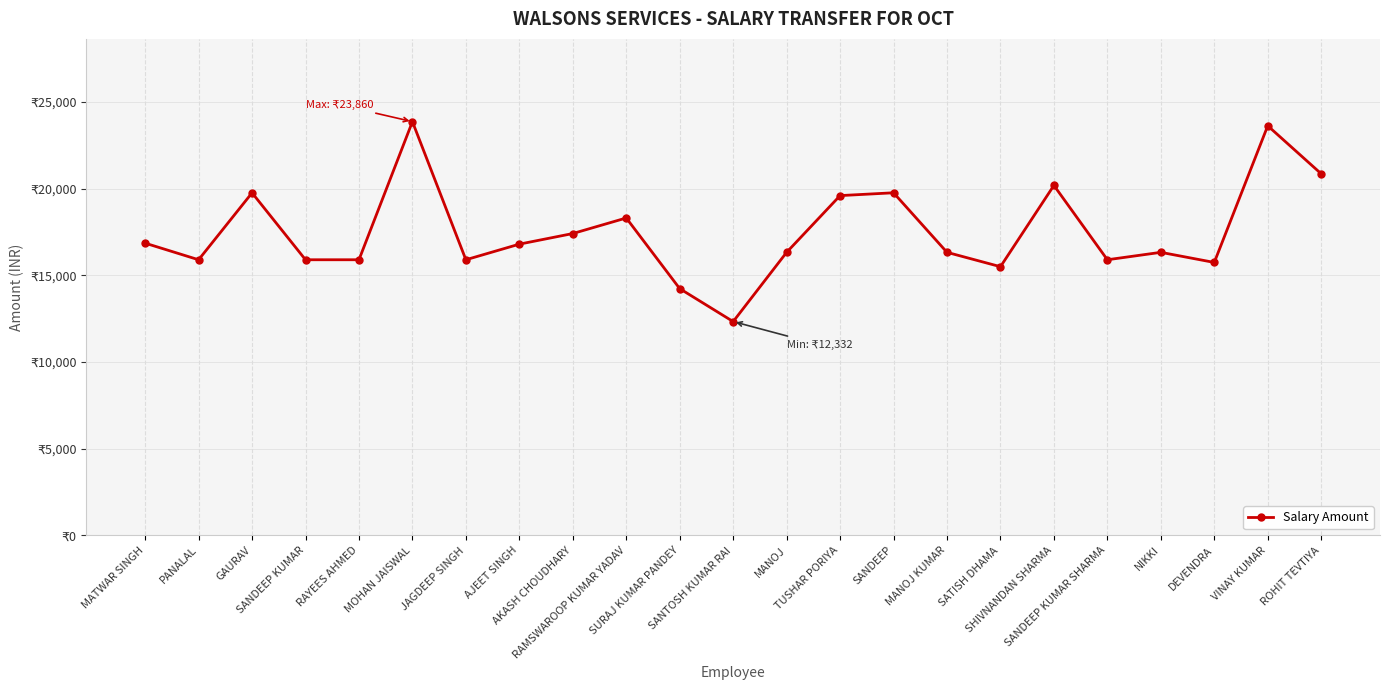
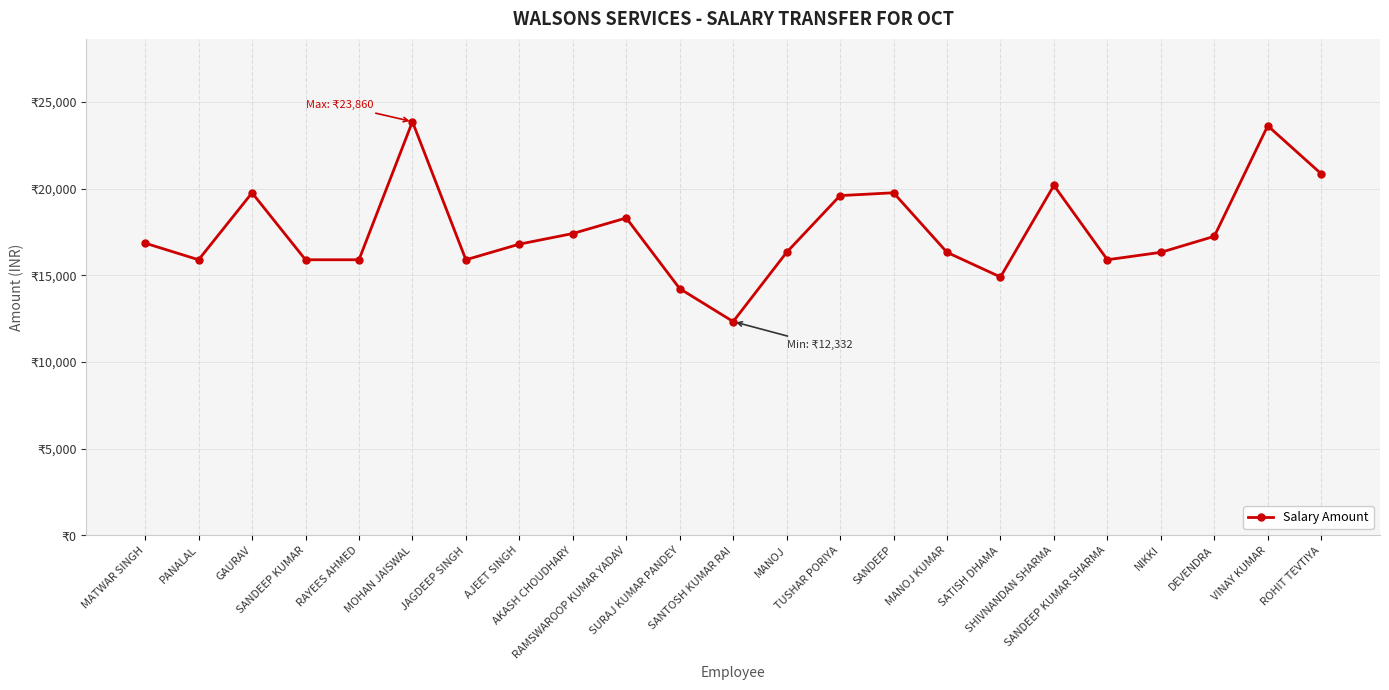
SATISH DHAMA: ₹15,500 -> ₹14,900
DEVENDRA: ₹15,700 -> ₹17,200
